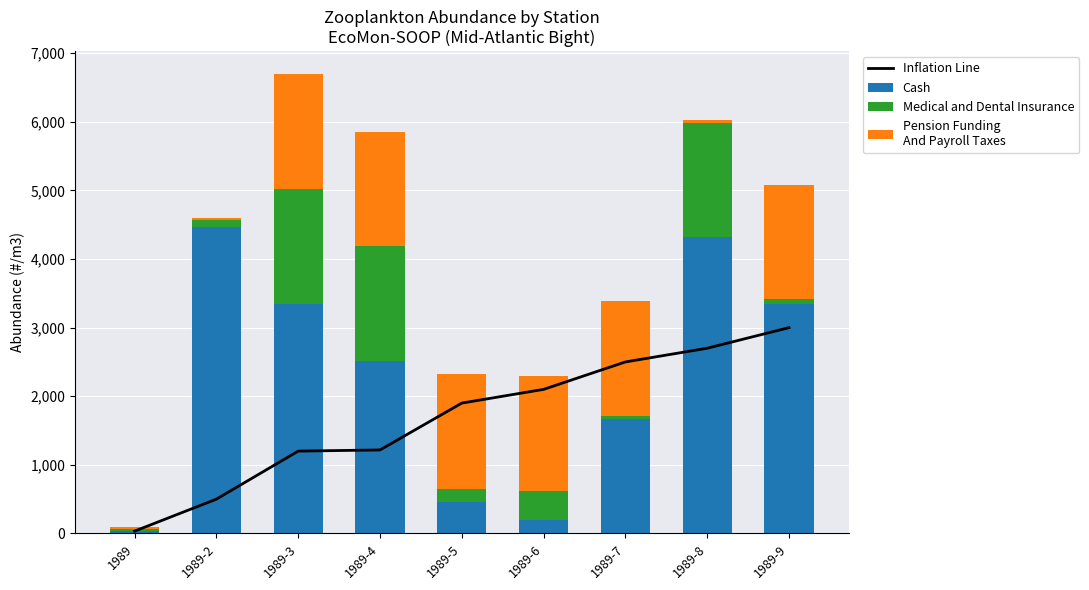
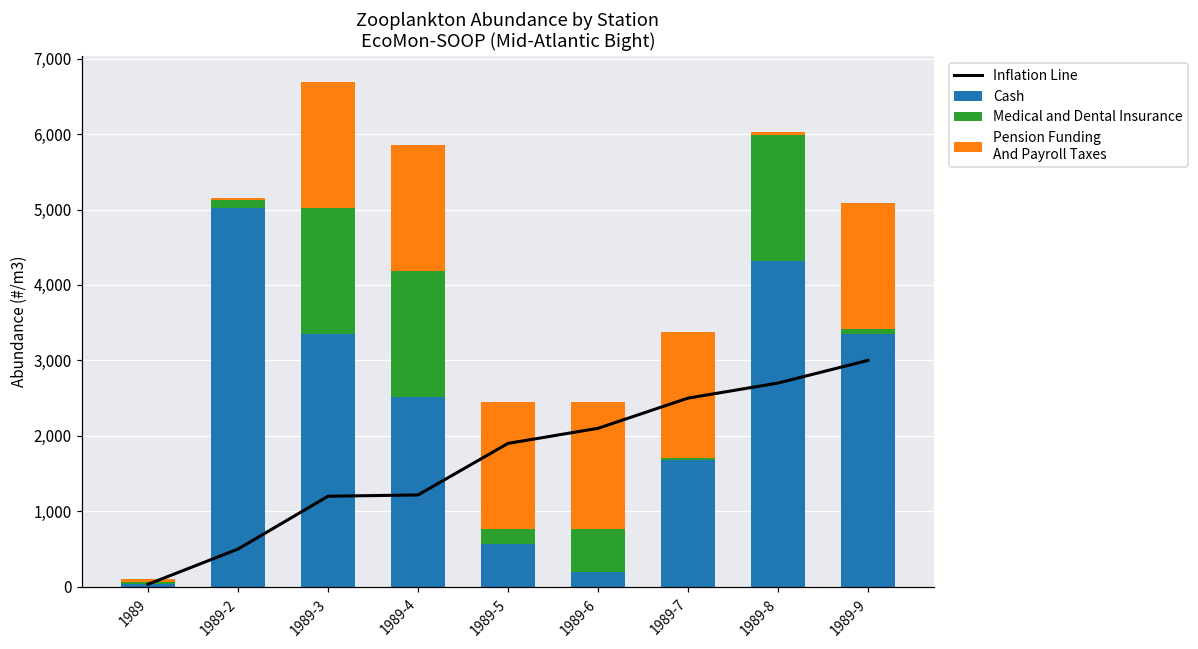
Cash, 1989-2: 4,500 -> 5,000
Cash, 1989-5: 500 -> 600
Medical and Dental Insurance, 1989-6: 400 -> 600
